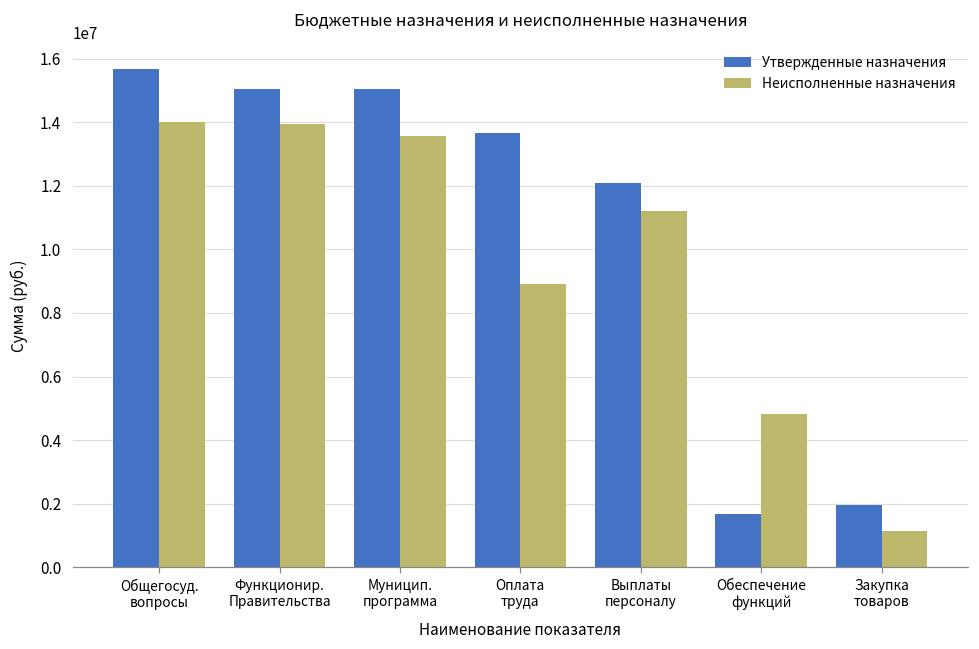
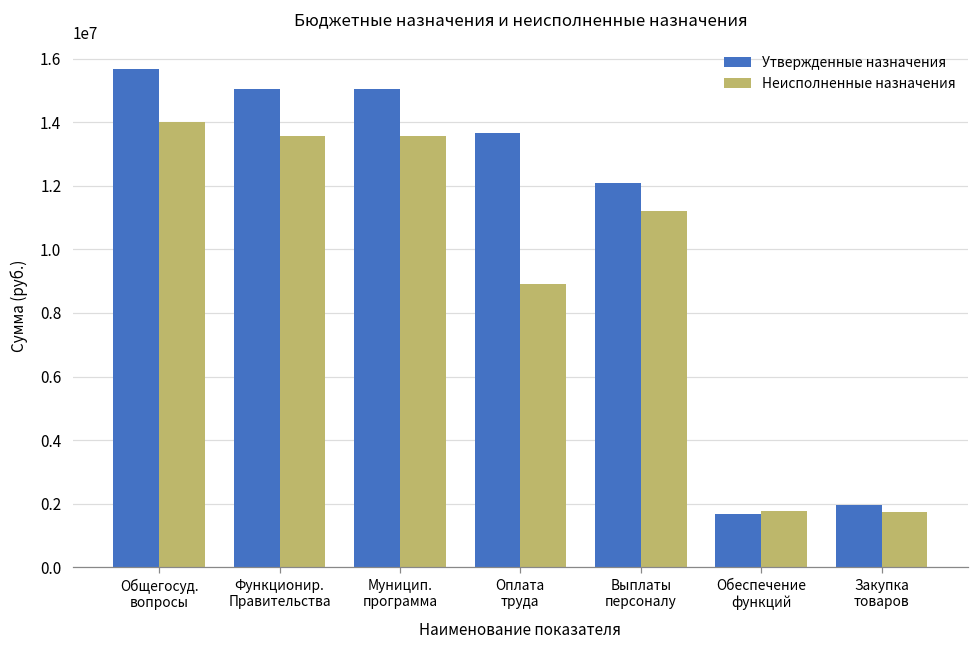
Неисполненные назначения, Функционир. Правительства: 13900000 -> 13600000
Неисполненные назначения, Обеспечение функций: 4800000 -> 1800000
Неисполненные назначения, Закупка товаров: 1100000 -> 1800000
